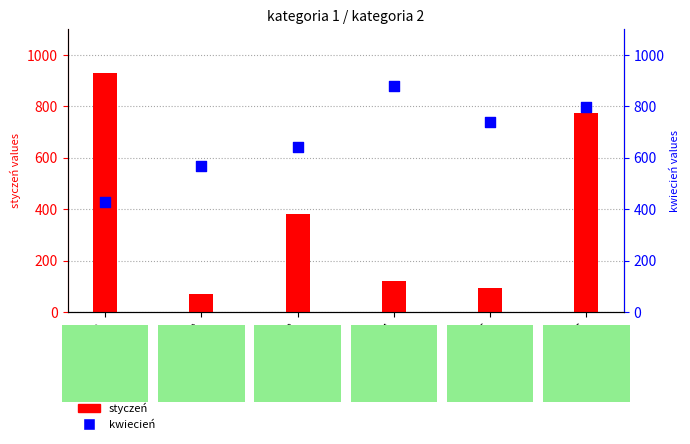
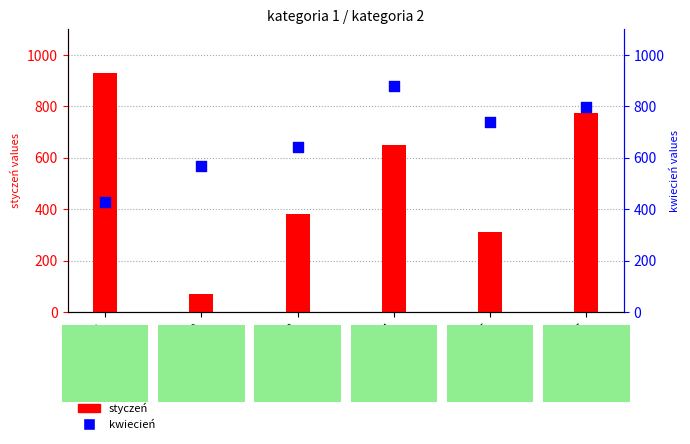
styczeń, brand 4: 120 -> 650
styczeń, brand 5: 90 -> 310
